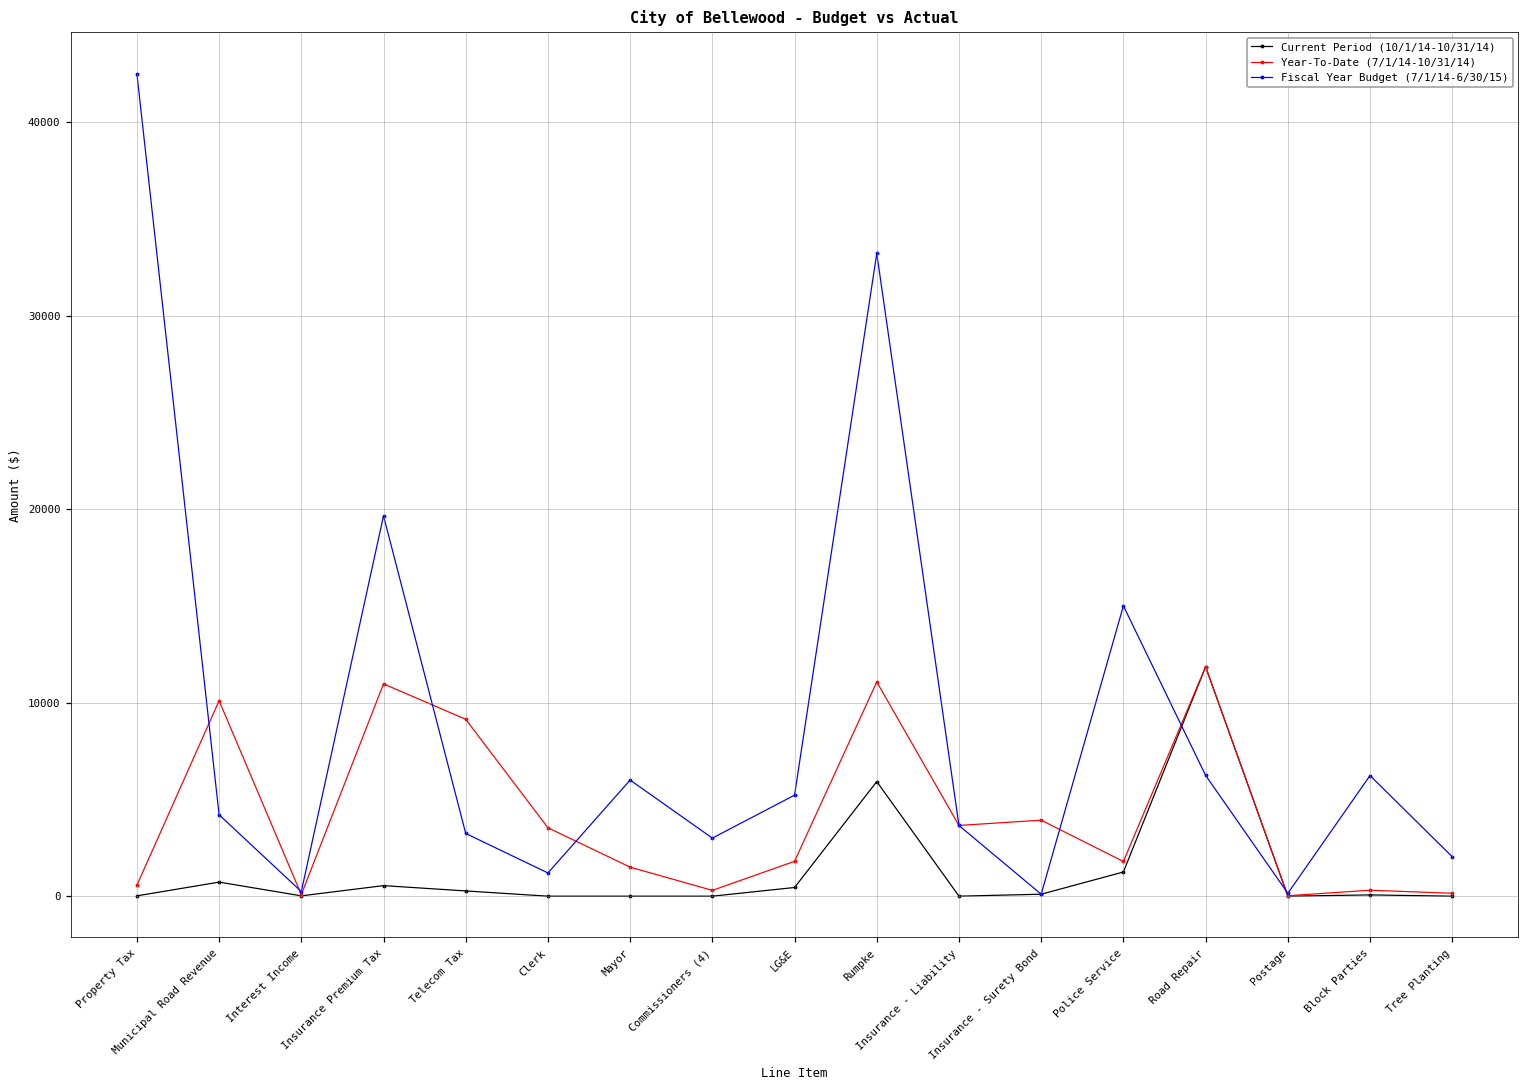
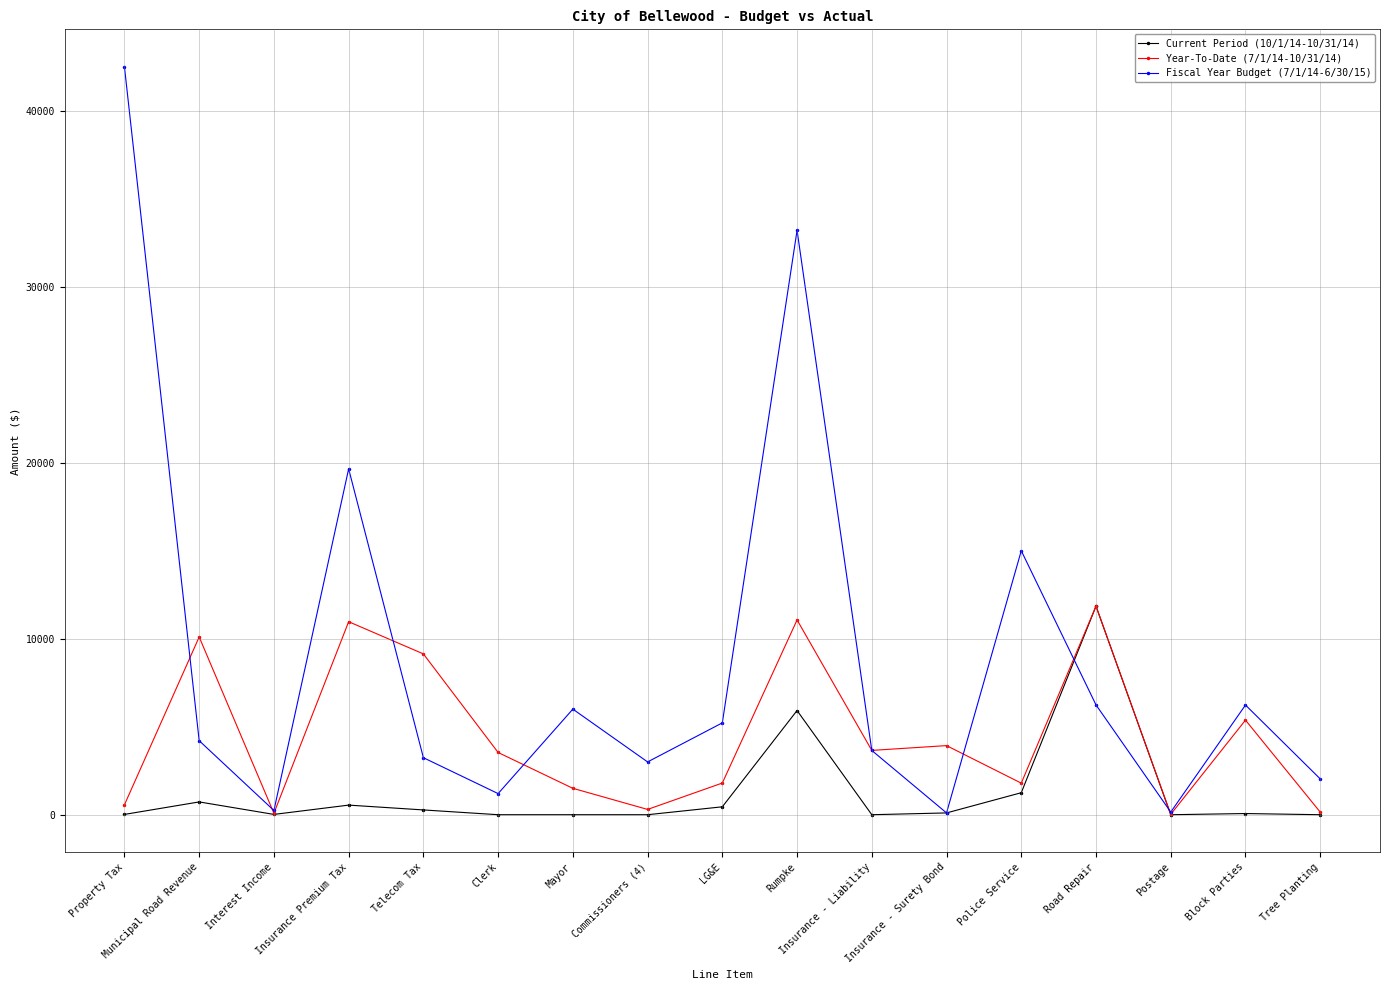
Year-To-Date (7/1/14-10/31/14), Block Parties: 300 -> 5400
